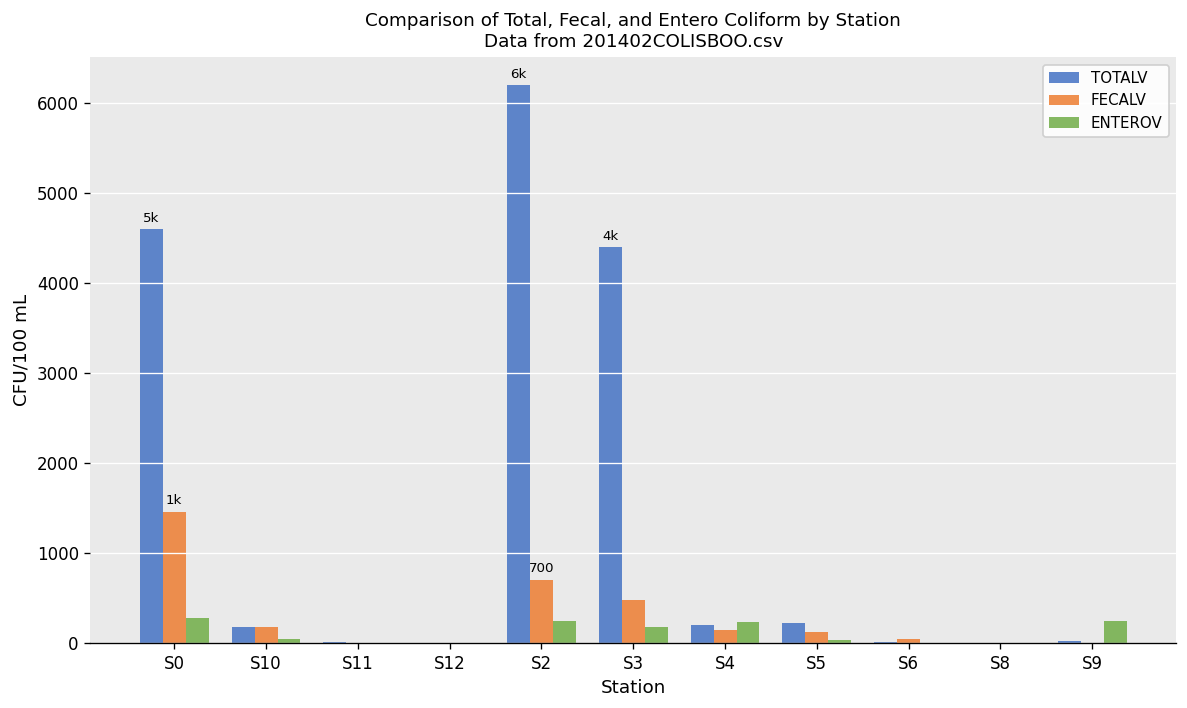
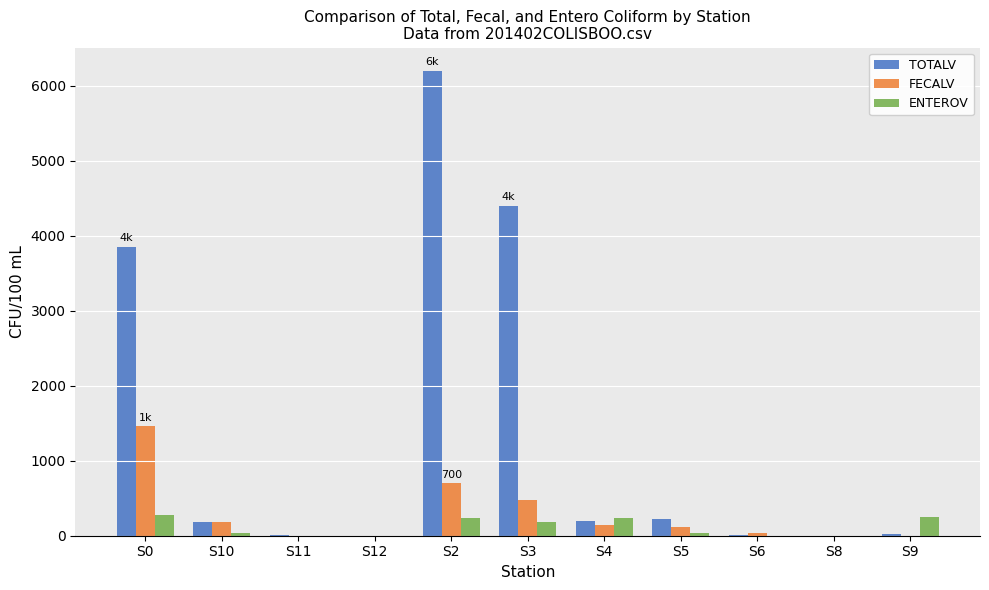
TOTALV, S0: 5k -> 4k
